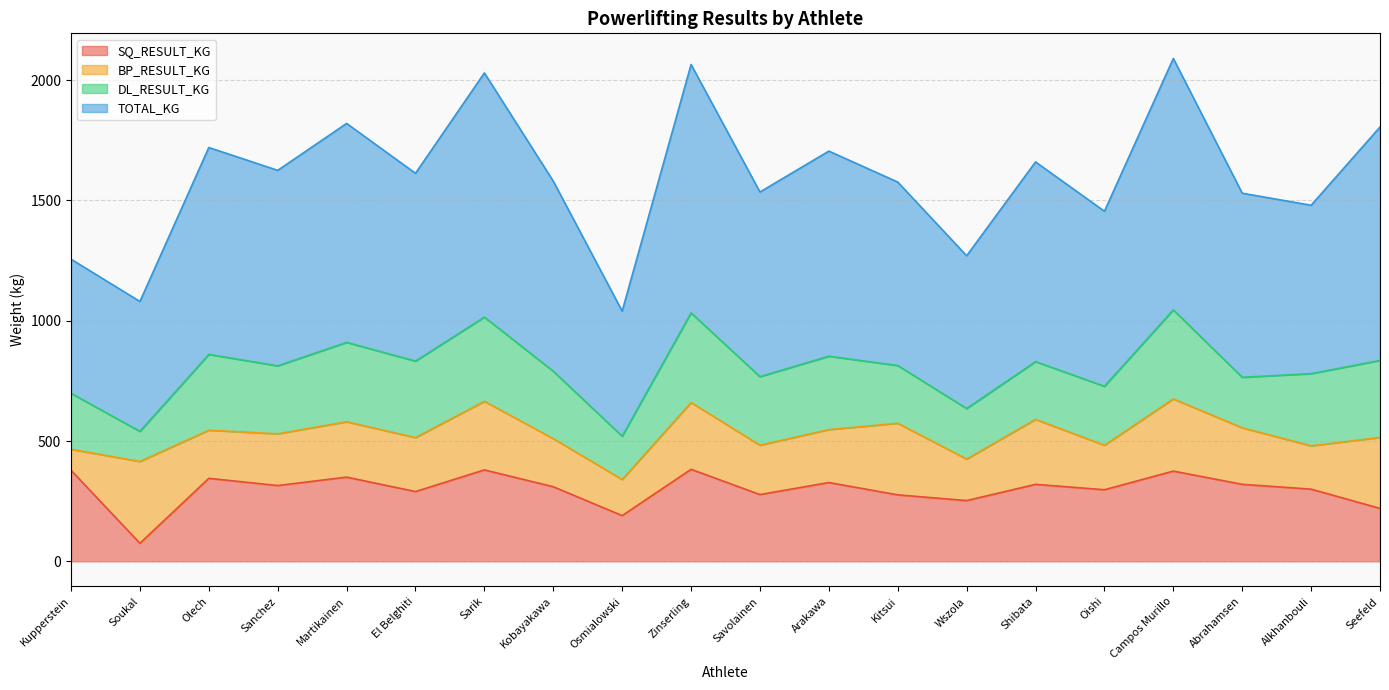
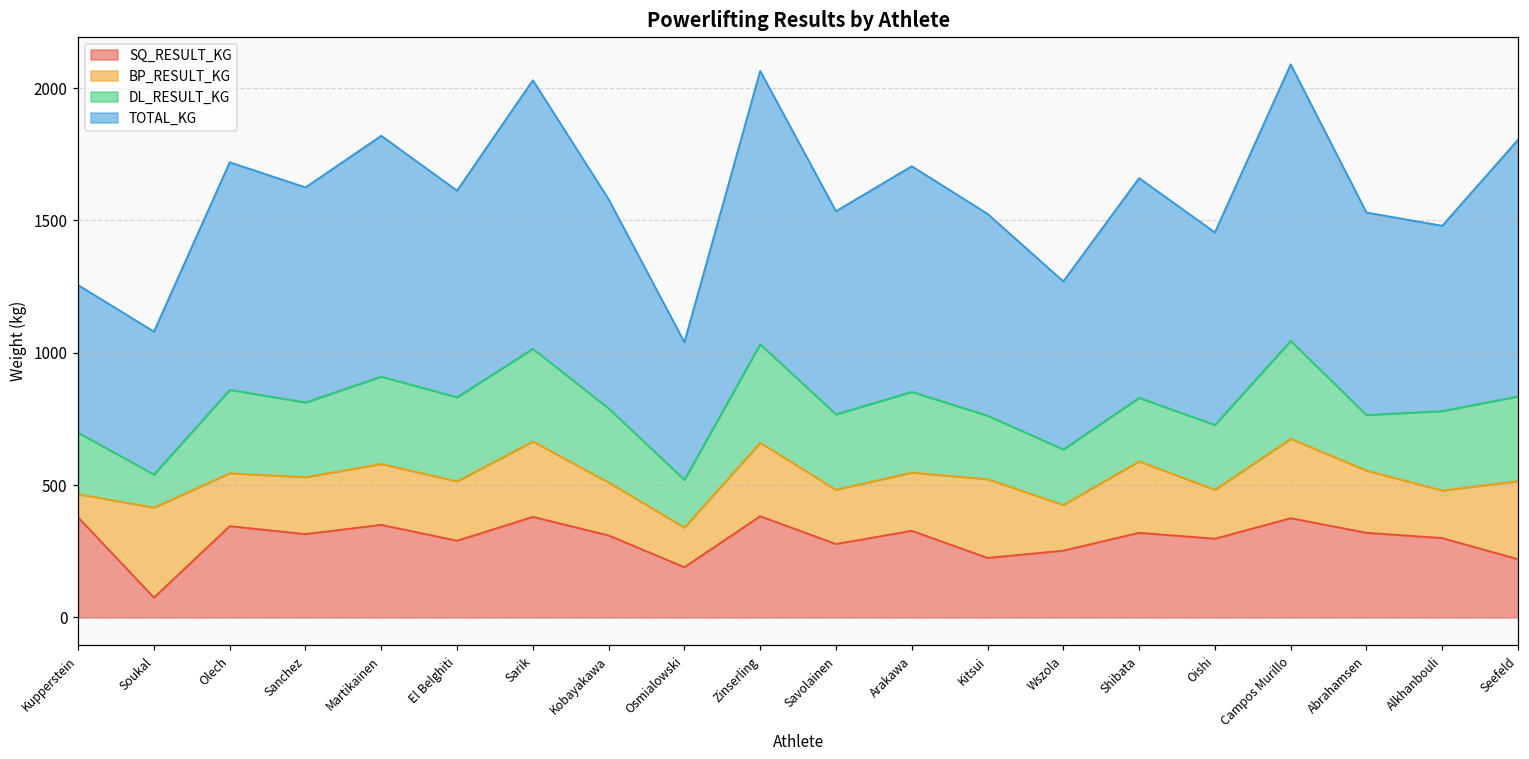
SQ_RESULT_KG, Kitsui: 280 -> 230
